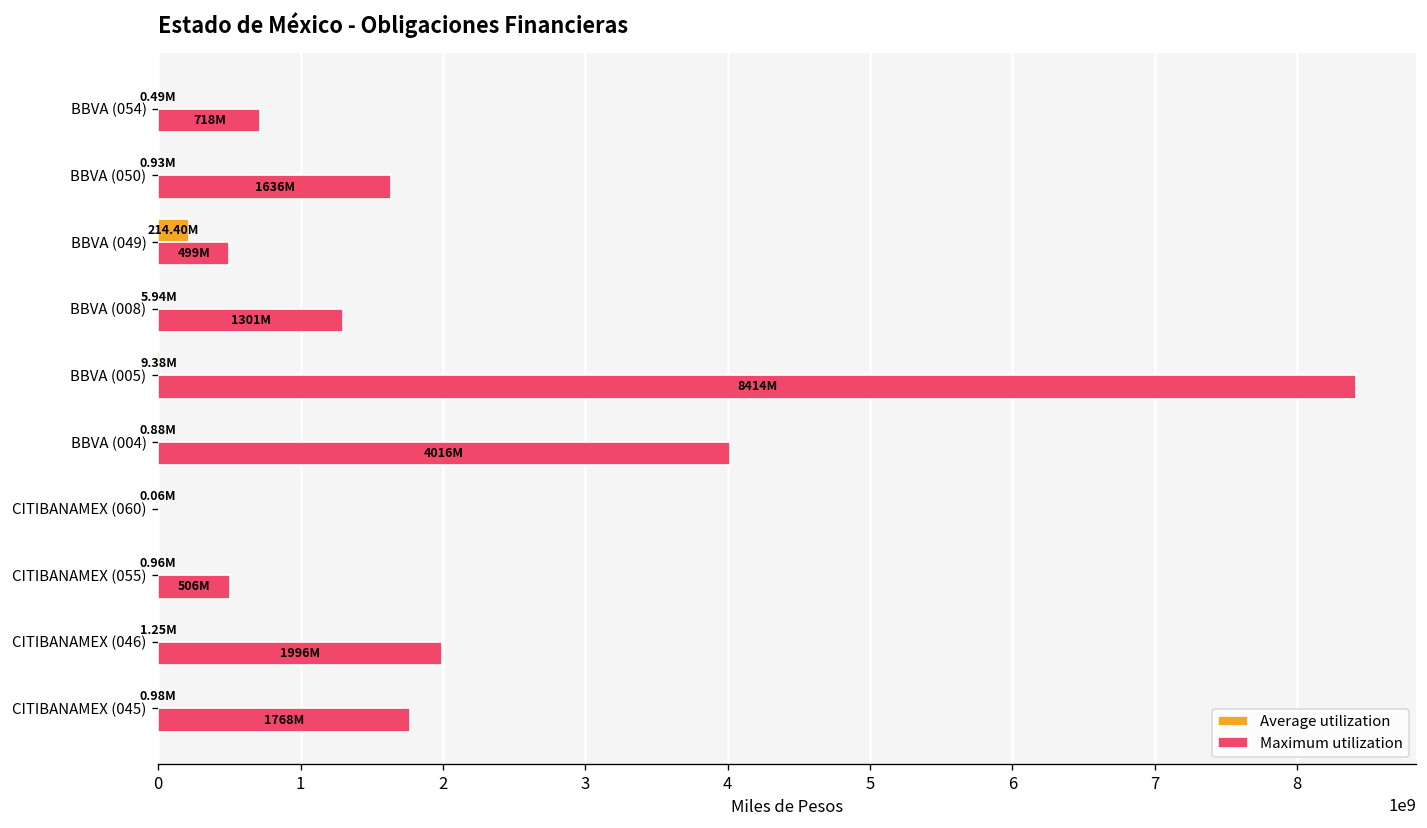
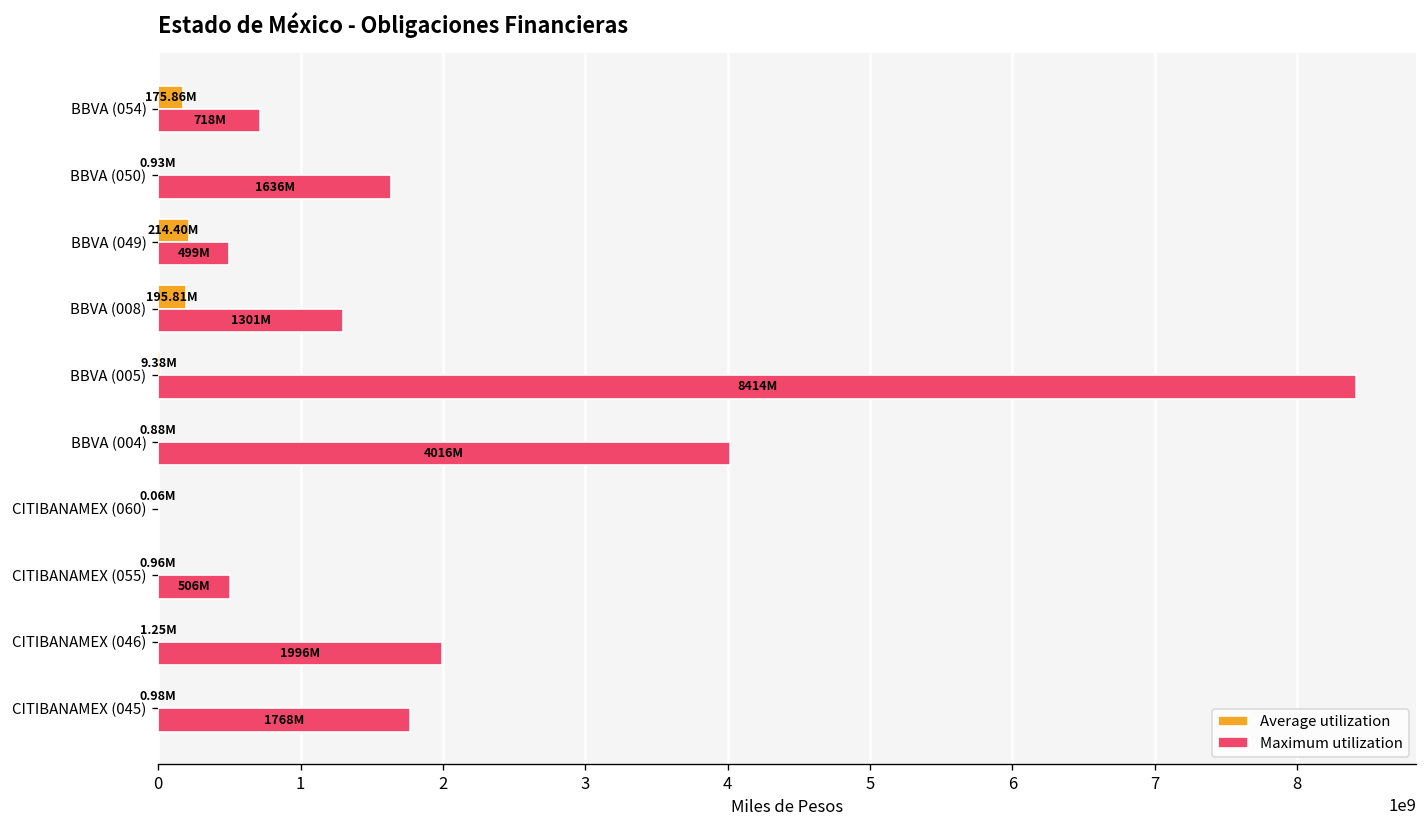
Average utilization, BBVA (054): 0.49M -> 175.86M
Average utilization, BBVA (008): 5.94M -> 195.81M
